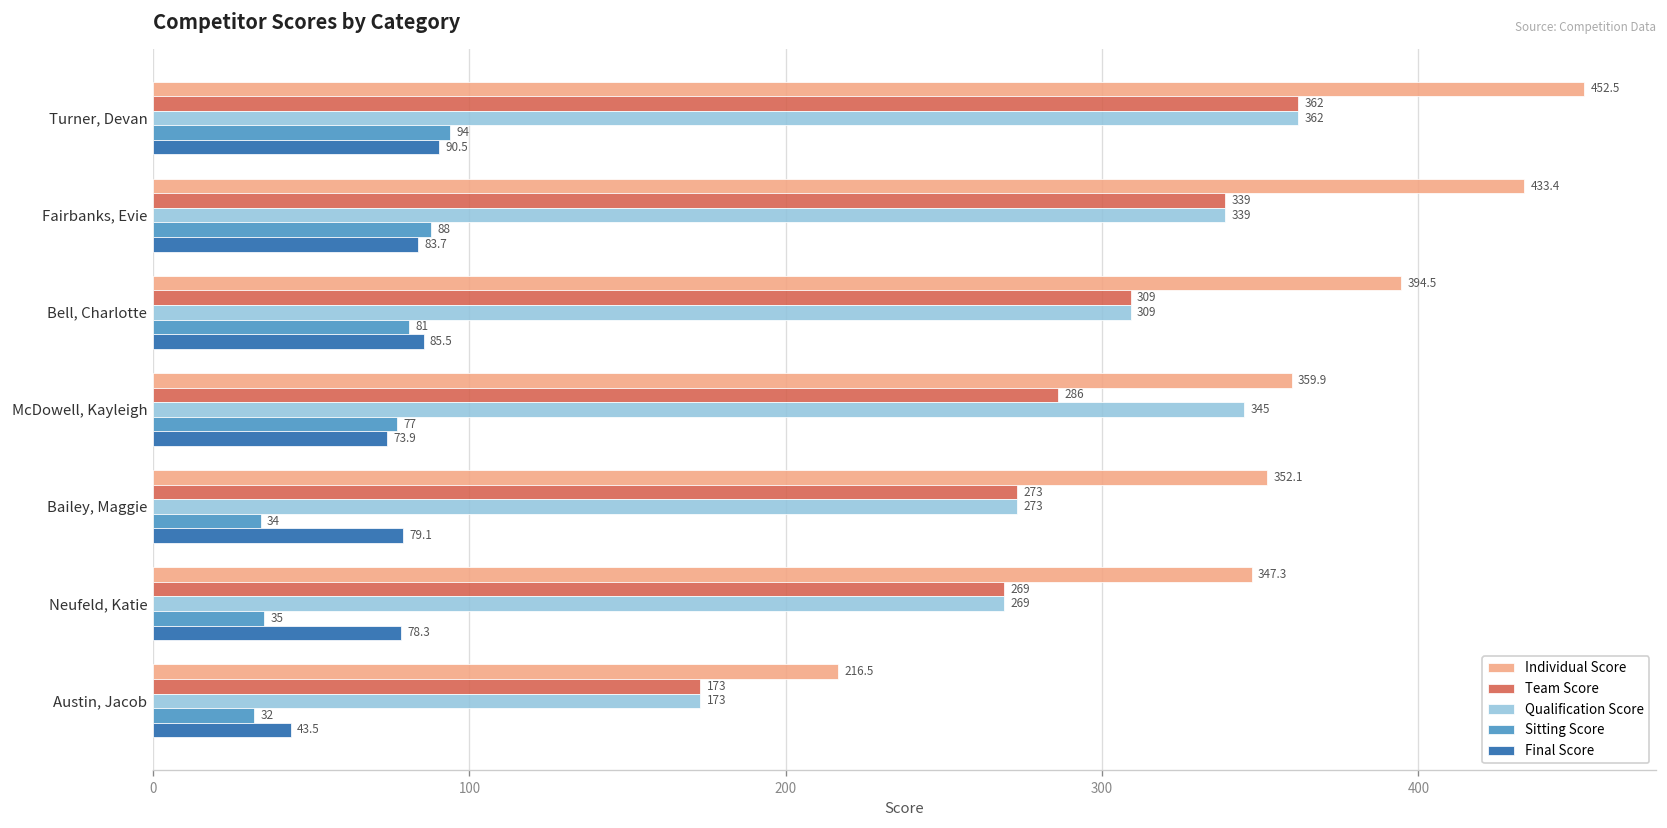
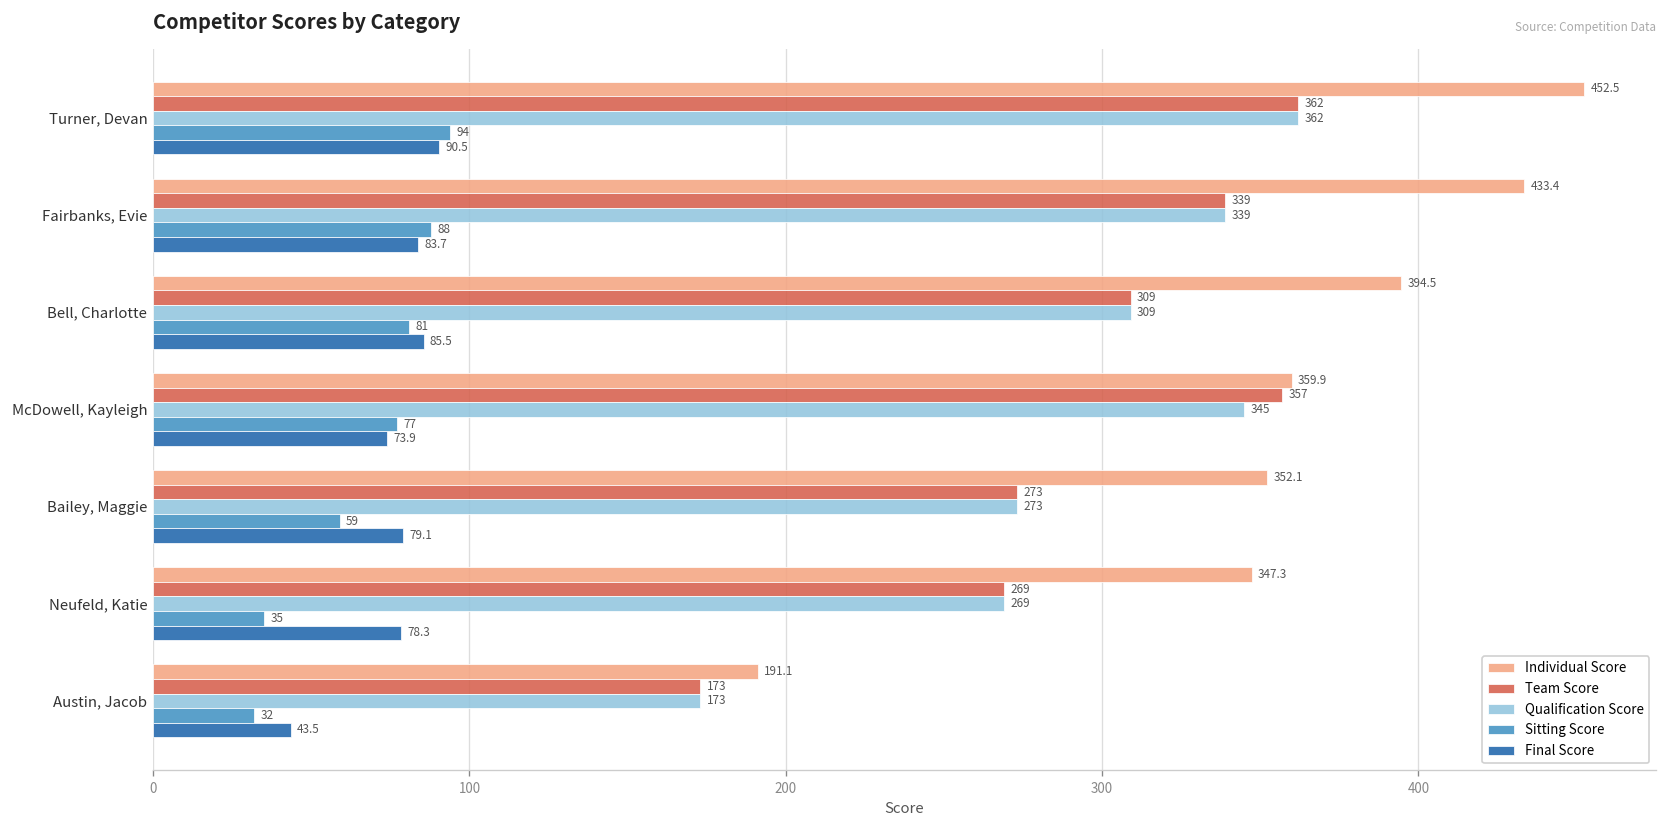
Team Score, McDowell, Kayleigh: 286 -> 357
Sitting Score, Bailey, Maggie: 34 -> 59
Individual Score, Austin, Jacob: 216.5 -> 191.1
